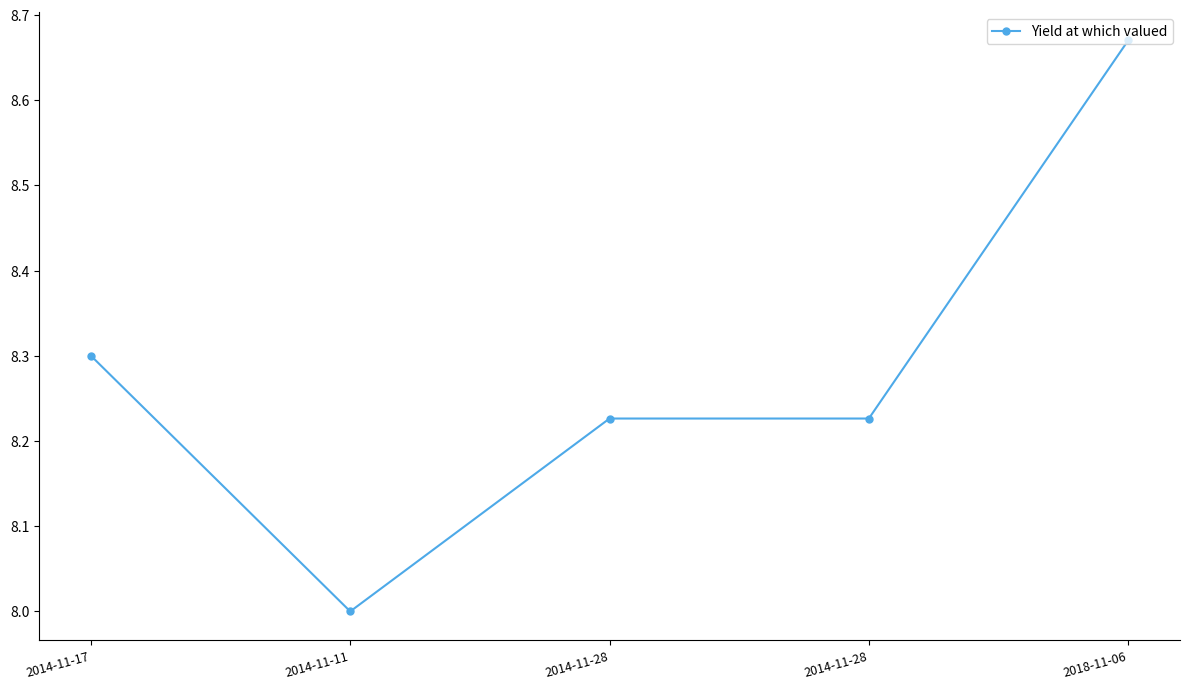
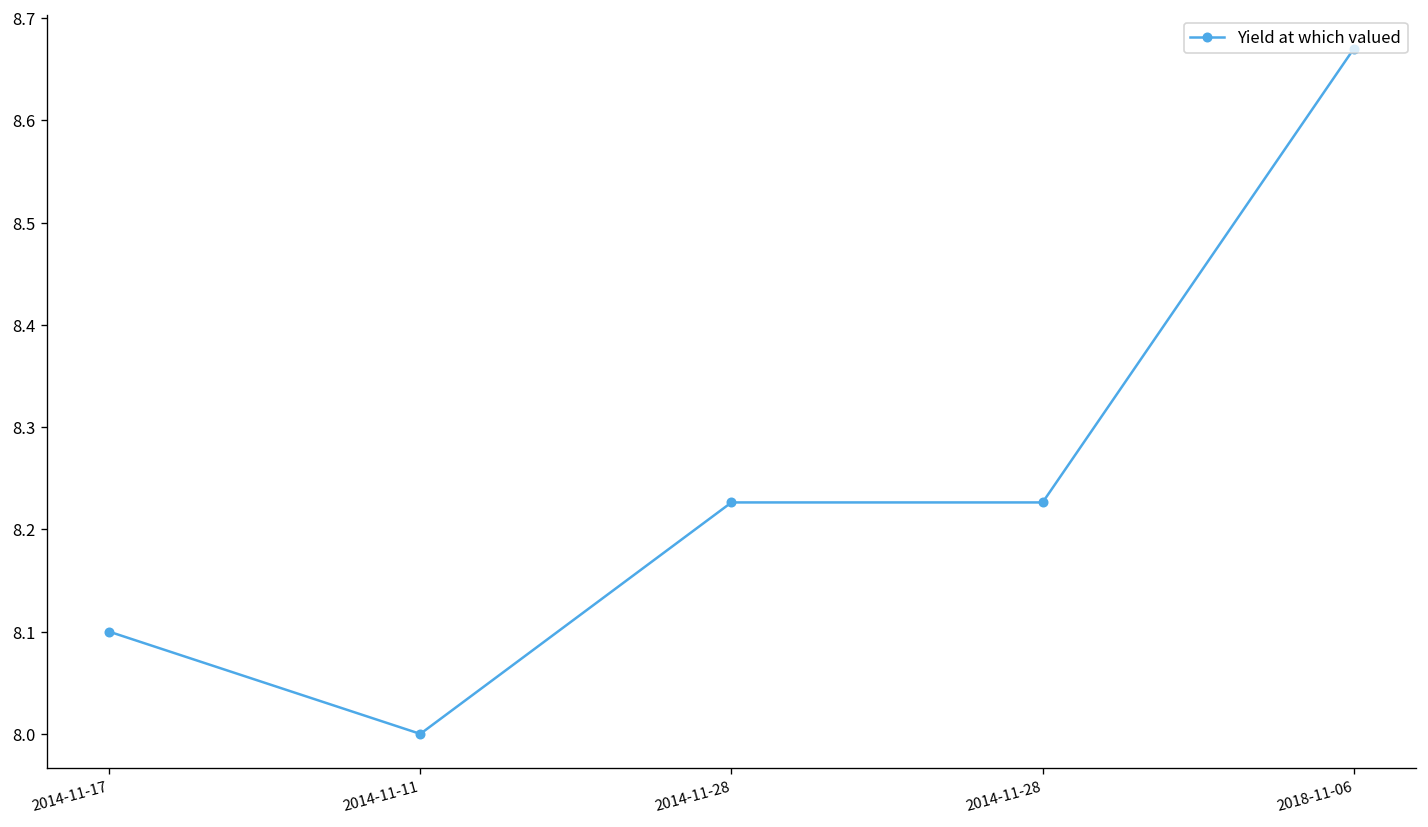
2014-11-17: 8.3 -> 8.1
